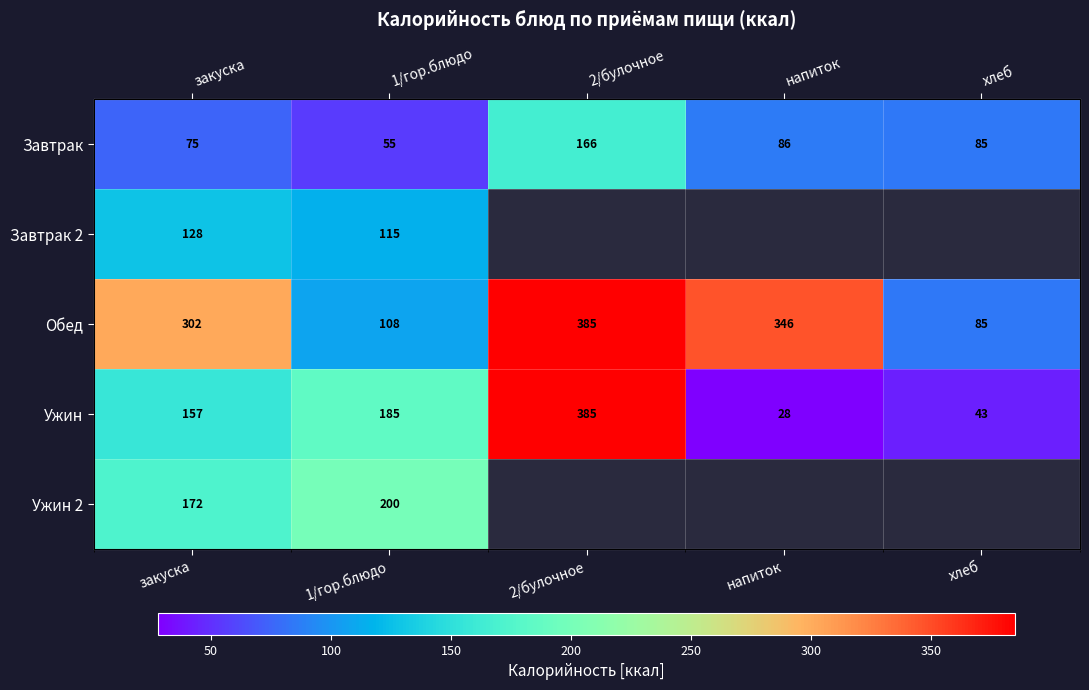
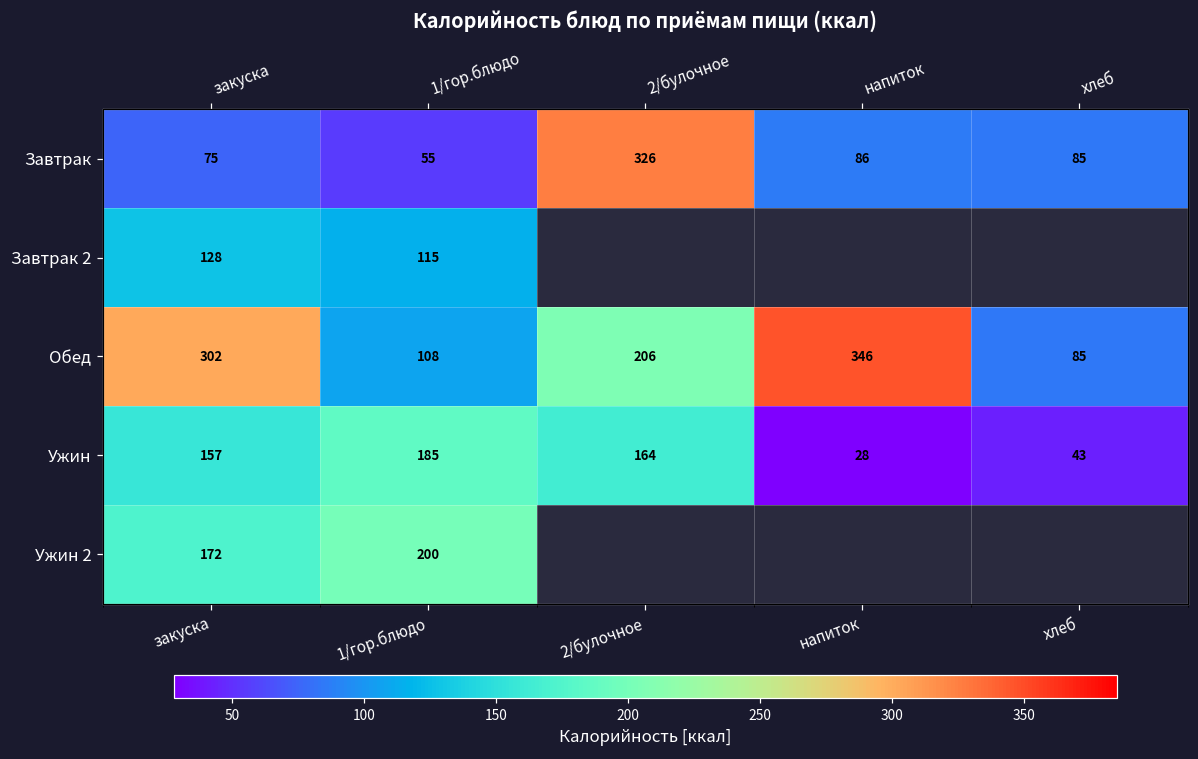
Завтрак, 2/булочное: 166 -> 326
Обед, 2/булочное: 385 -> 206
Ужин, 2/булочное: 385 -> 164
